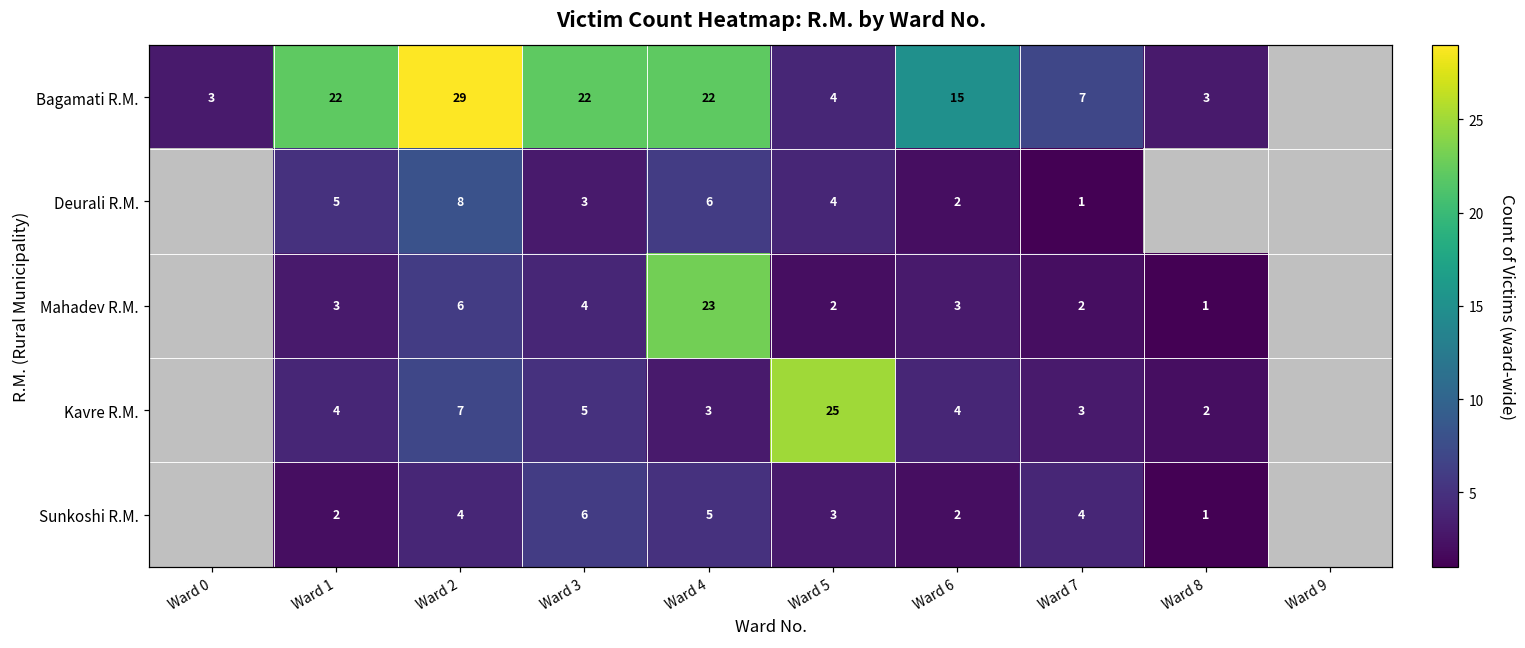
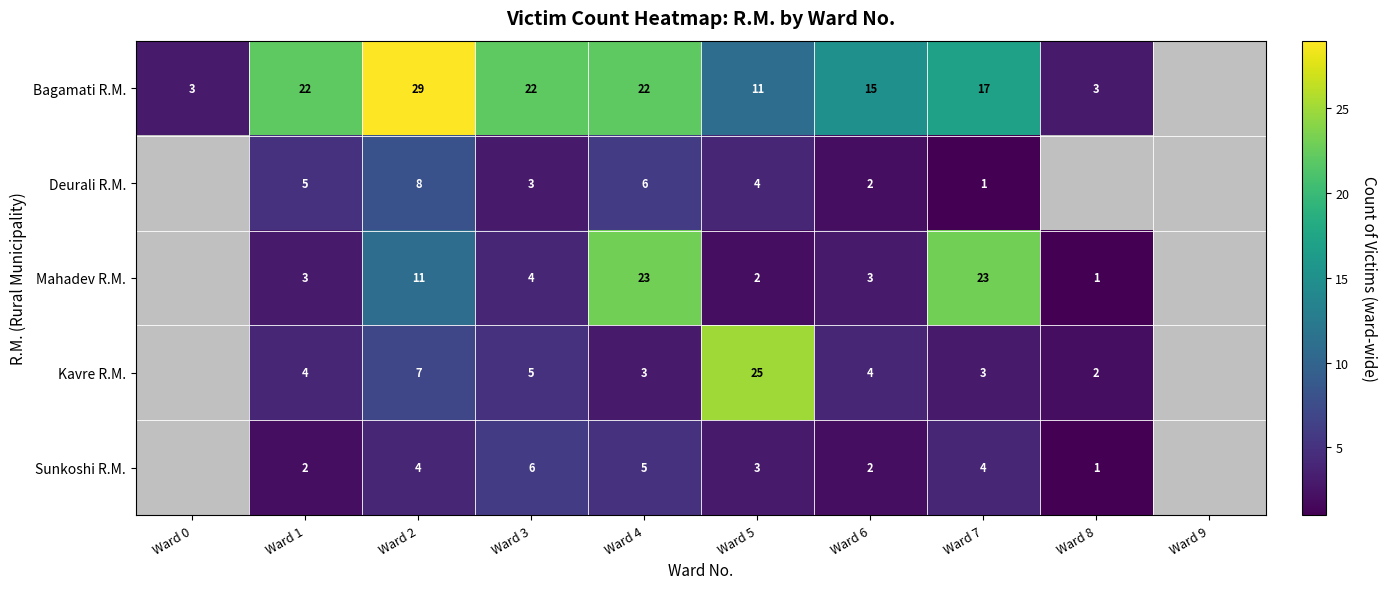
Bagamati R.M., Ward 5: 4 -> 11
Bagamati R.M., Ward 7: 7 -> 17
Mahadev R.M., Ward 2: 6 -> 11
Mahadev R.M., Ward 7: 2 -> 23
